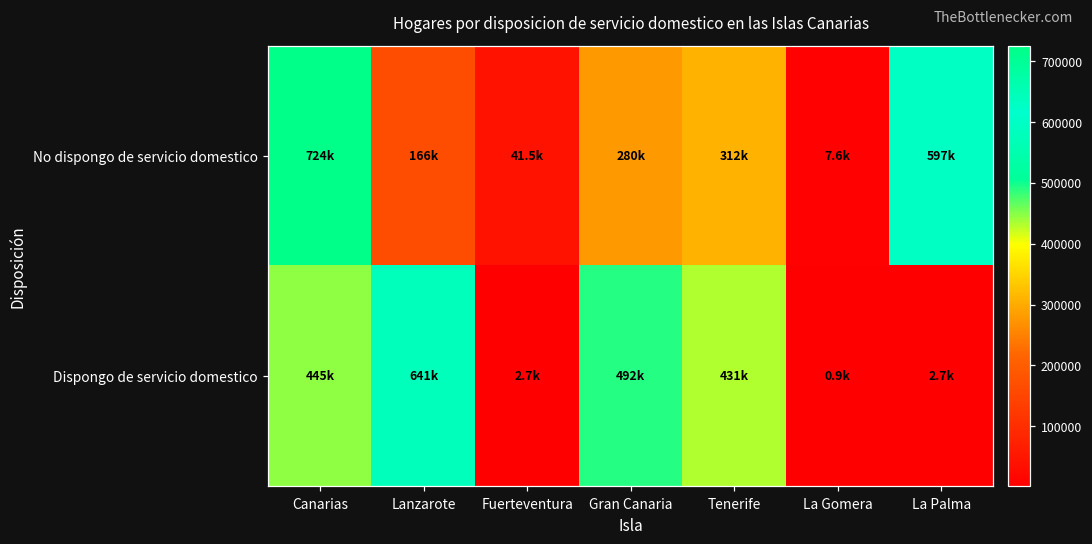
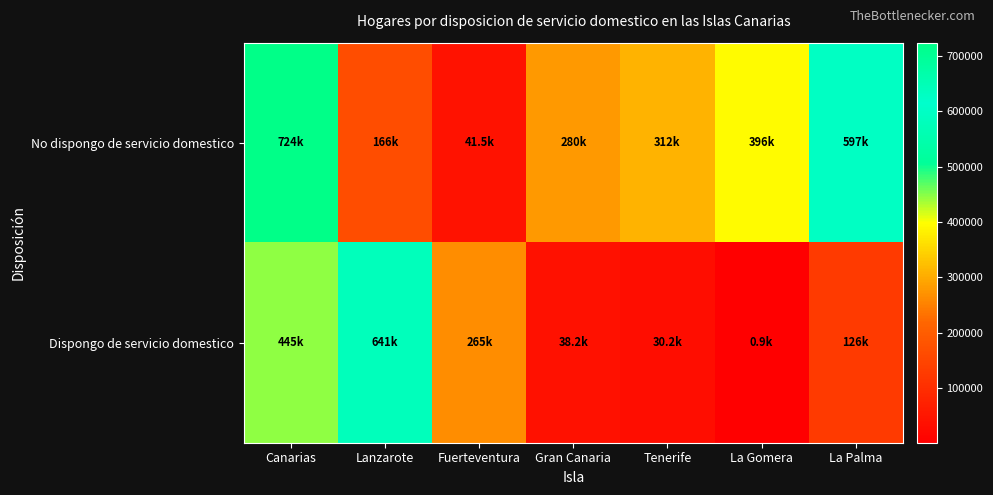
No dispongo de servicio domestico, La Gomera: 7.6k -> 396k
Dispongo de servicio domestico, Fuerteventura: 2.7k -> 265k
Dispongo de servicio domestico, Gran Canaria: 492k -> 38.2k
Dispongo de servicio domestico, Tenerife: 431k -> 30.2k
Dispongo de servicio domestico, La Palma: 2.7k -> 126k
